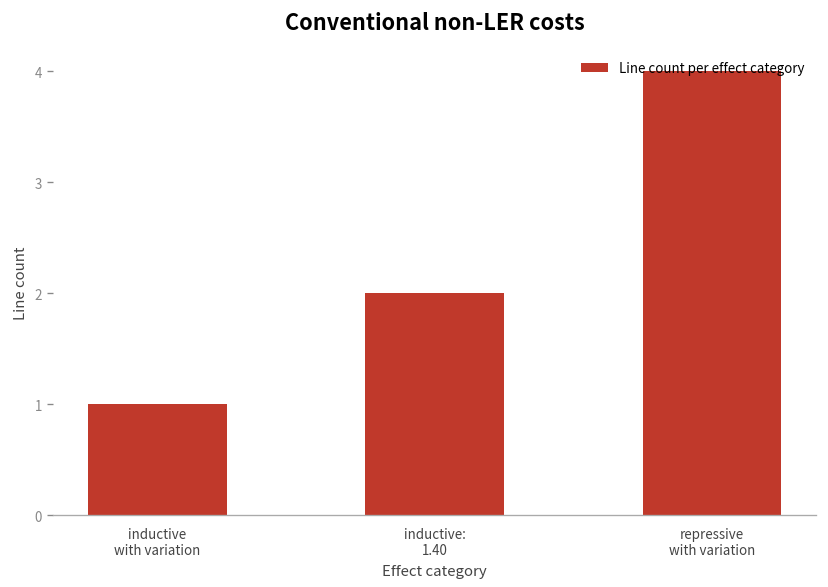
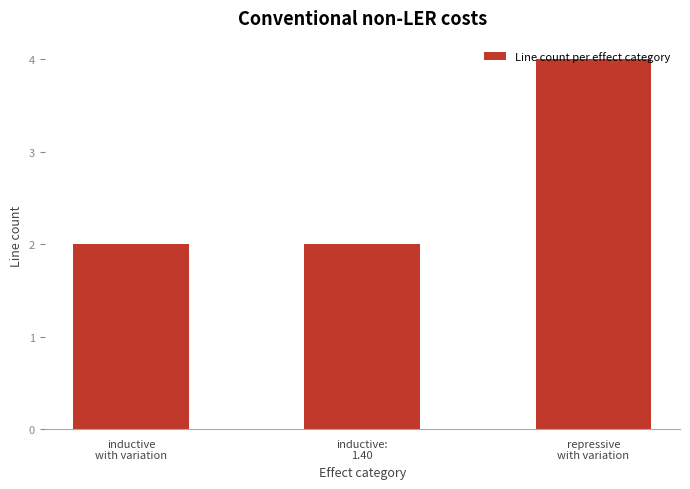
inductive with variation: 1 -> 2
